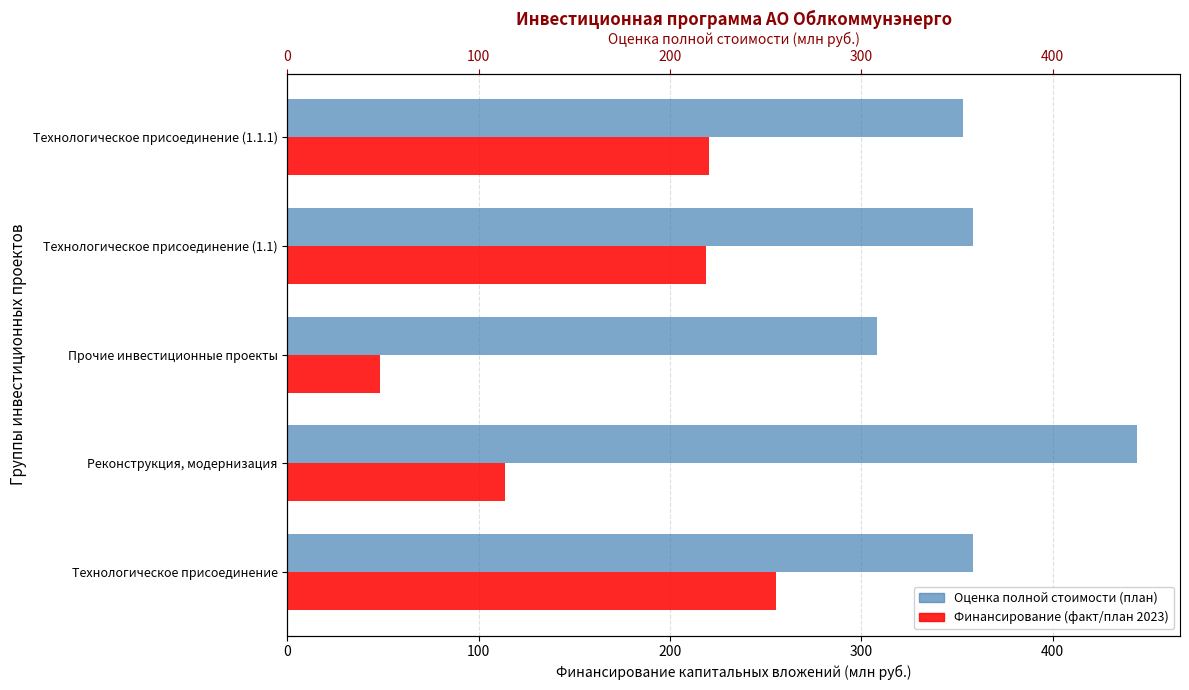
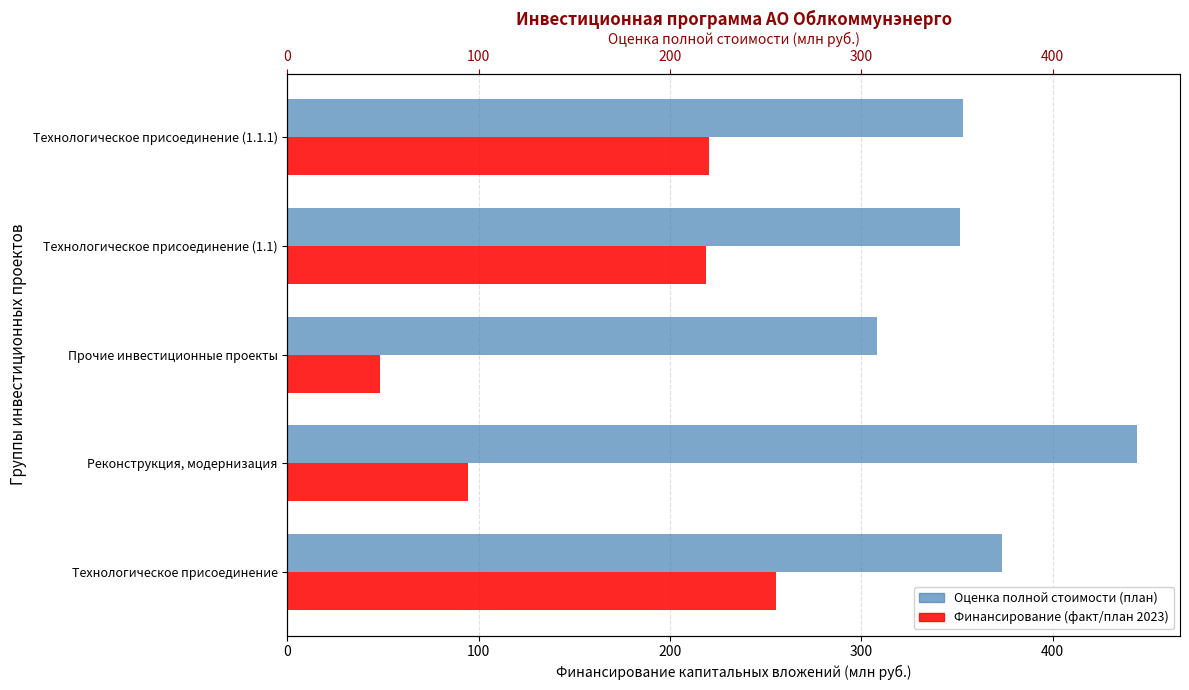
Оценка полной стоимости (план), Технологическое присоединение (1.1): 358 -> 352
Финансирование (факт/план 2023), Реконструкция, модернизация: 114 -> 95
Оценка полной стоимости (план), Технологическое присоединение: 358 -> 373
